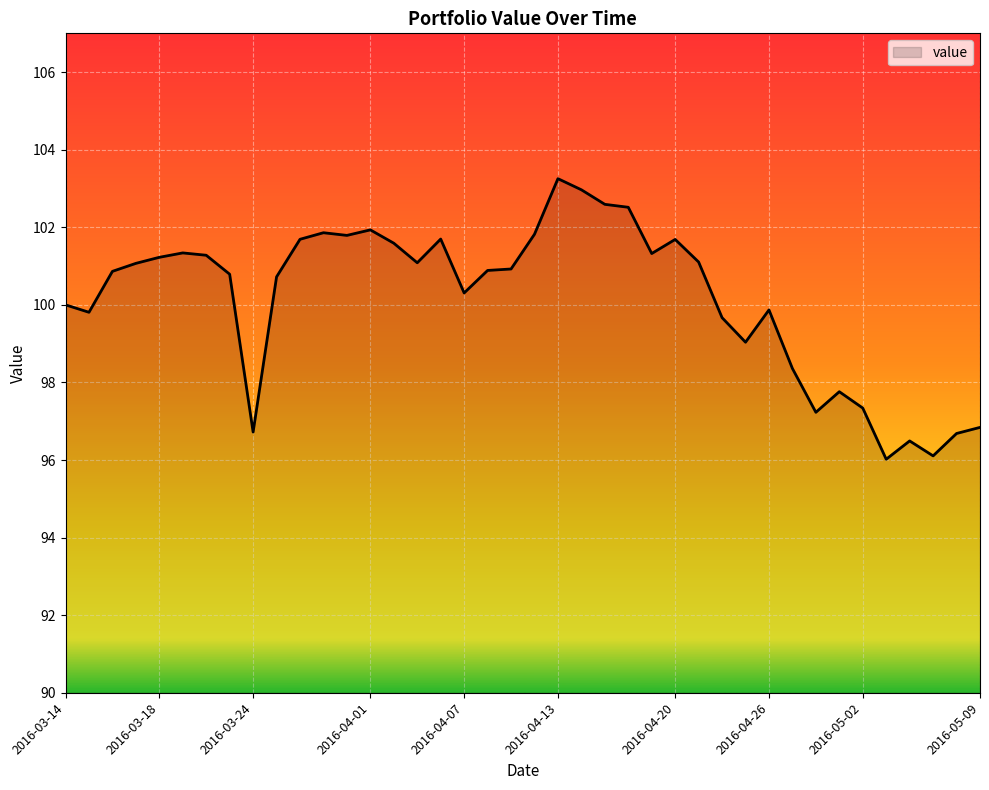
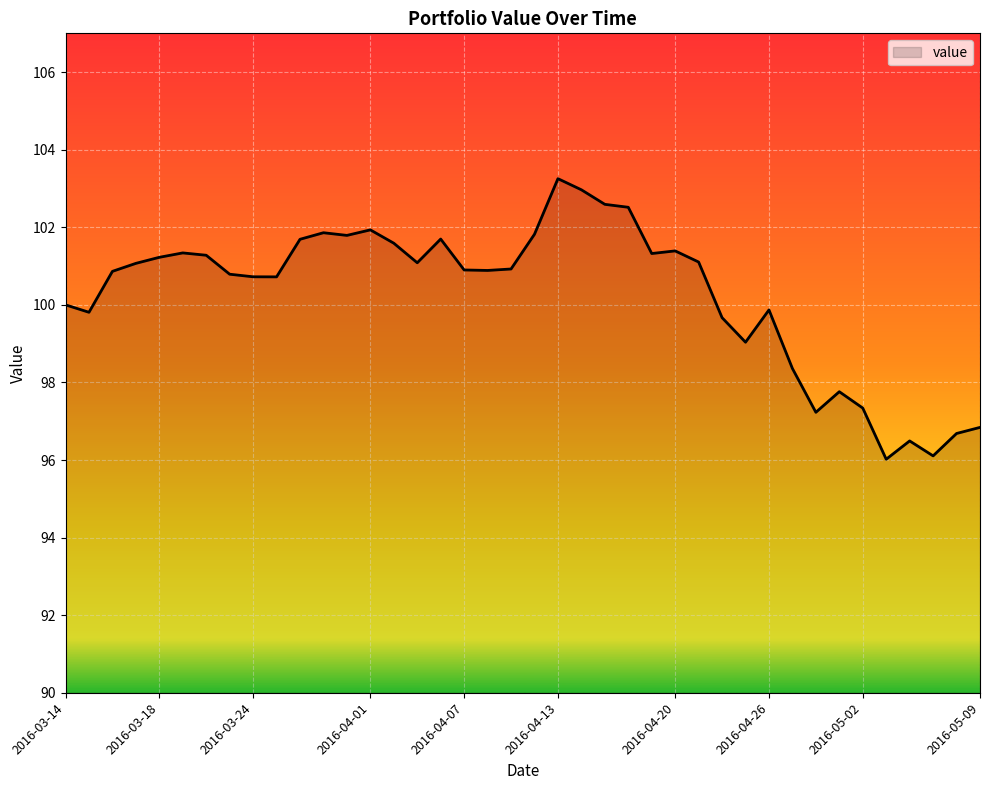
2016-03-24: 96.7 -> 100.7
2016-04-07: 100.3 -> 100.9
2016-04-20: 101.7 -> 101.4
